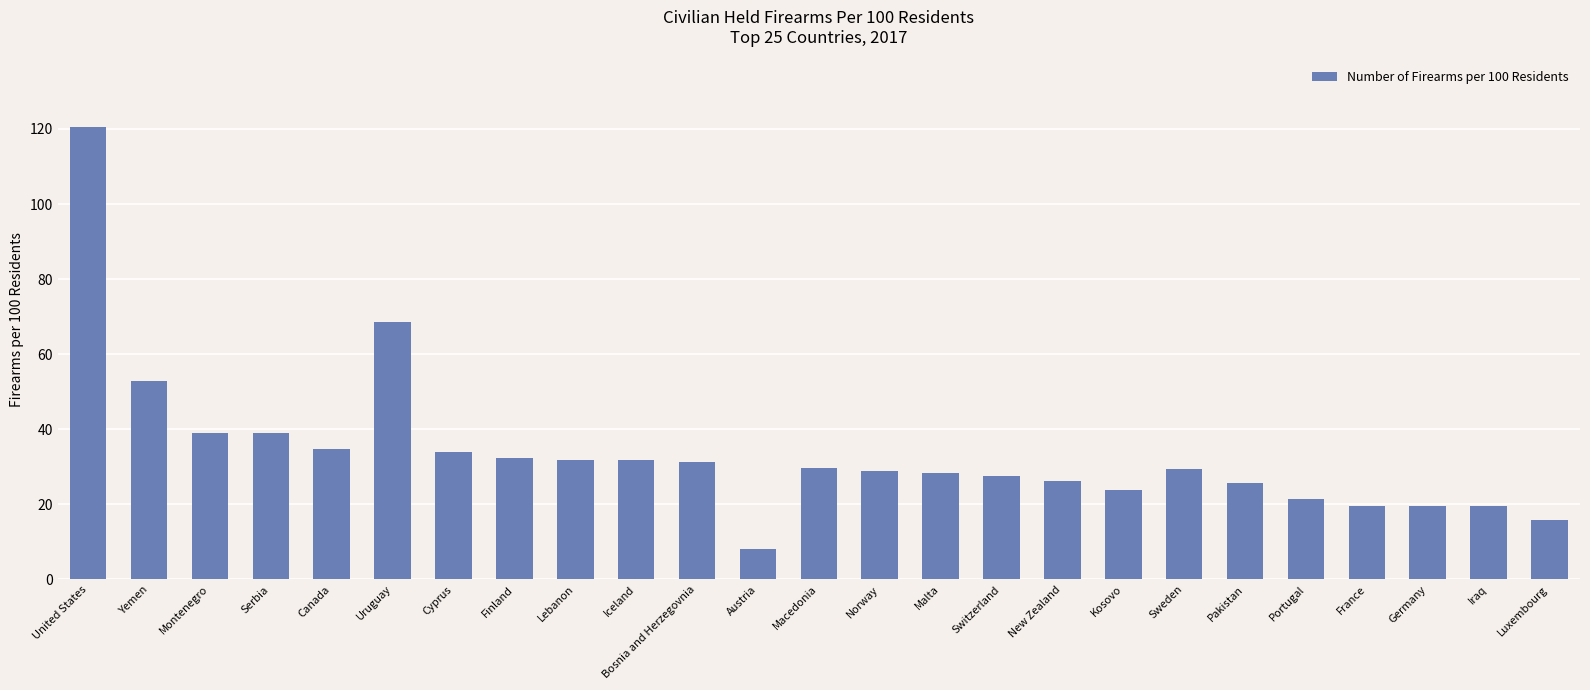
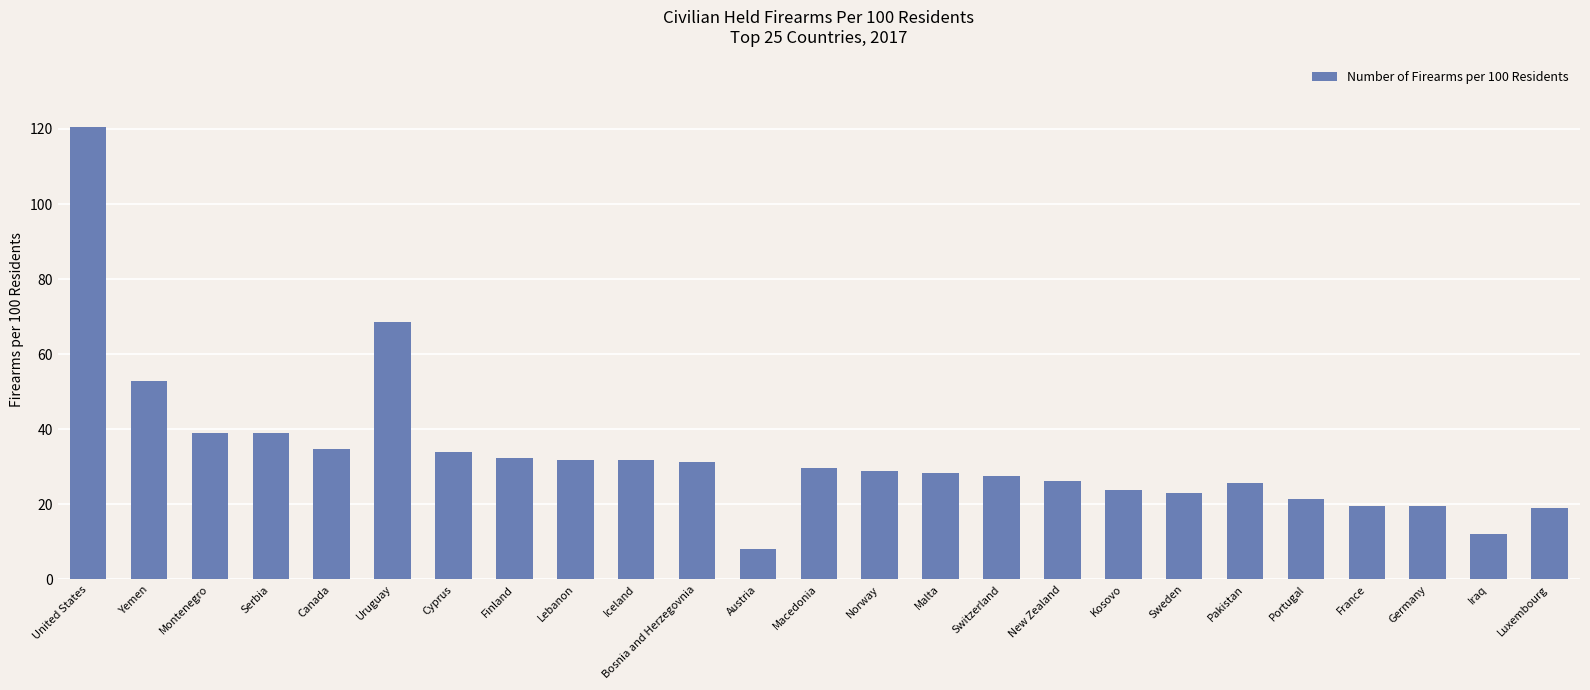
Sweden: 29 -> 23
Iraq: 20 -> 12
Luxembourg: 16 -> 19
